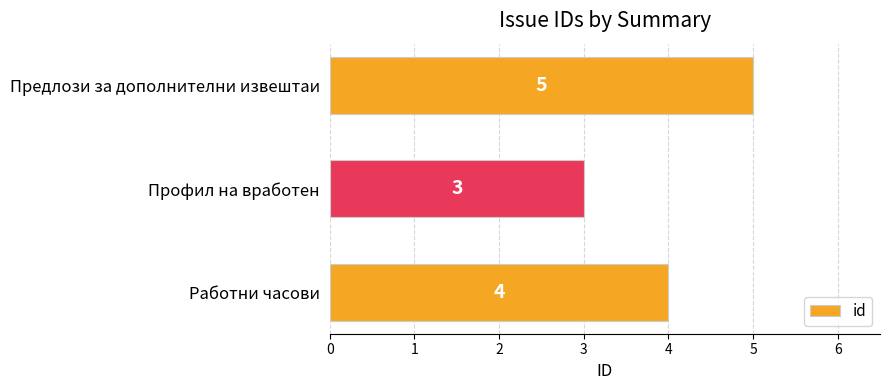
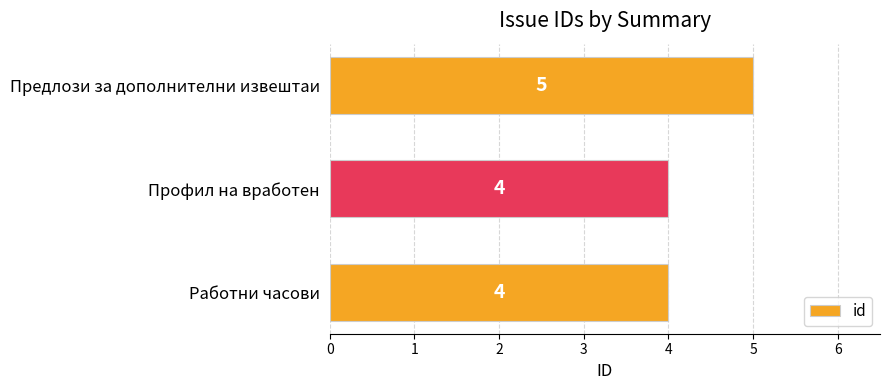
Профил на вработен: 3 -> 4
